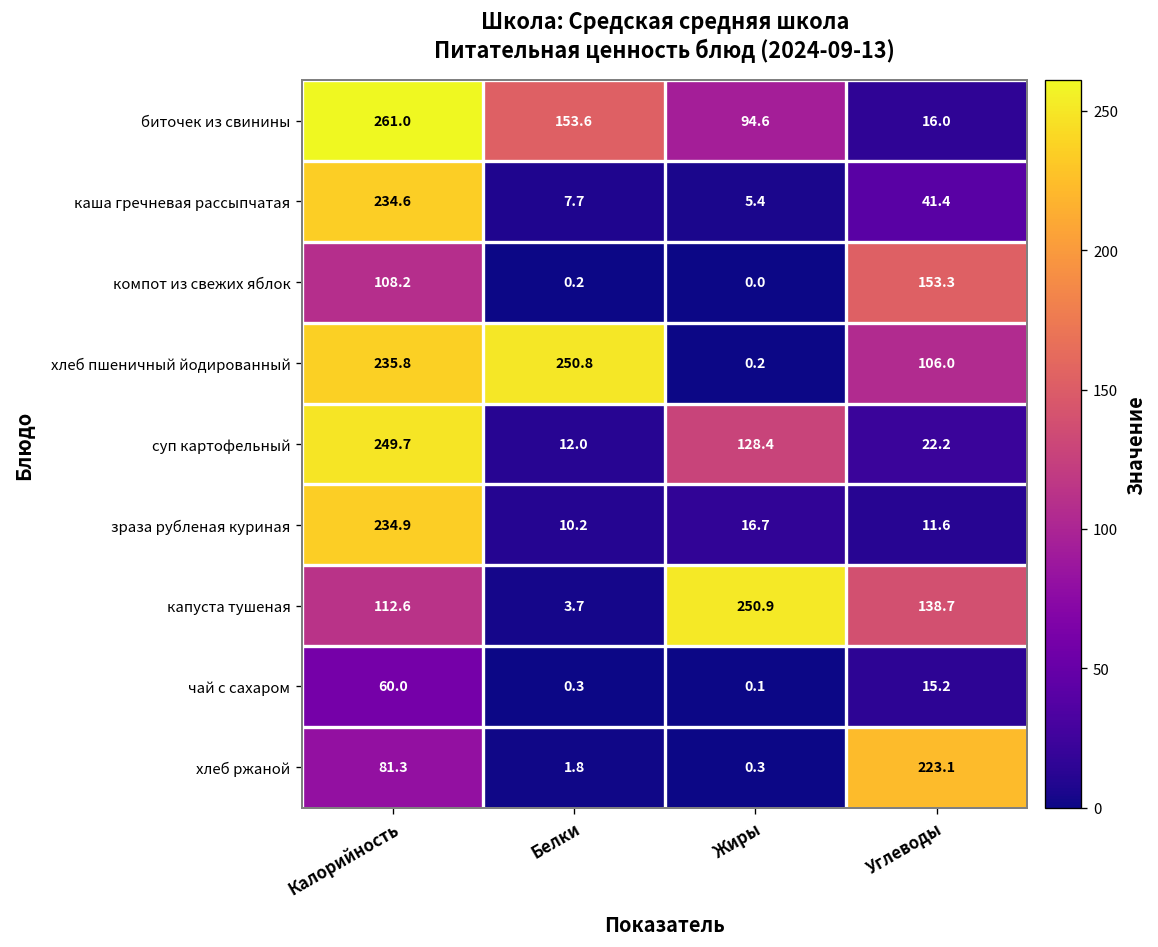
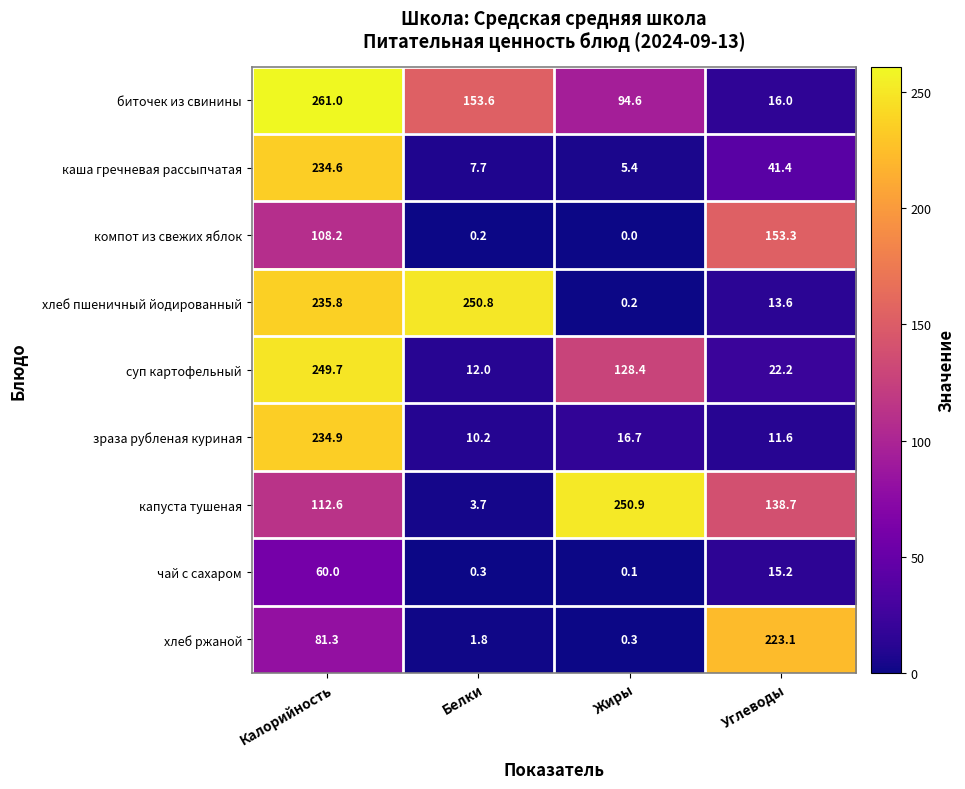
хлеб пшеничный йодированный, Углеводы: 106.0 -> 13.6
